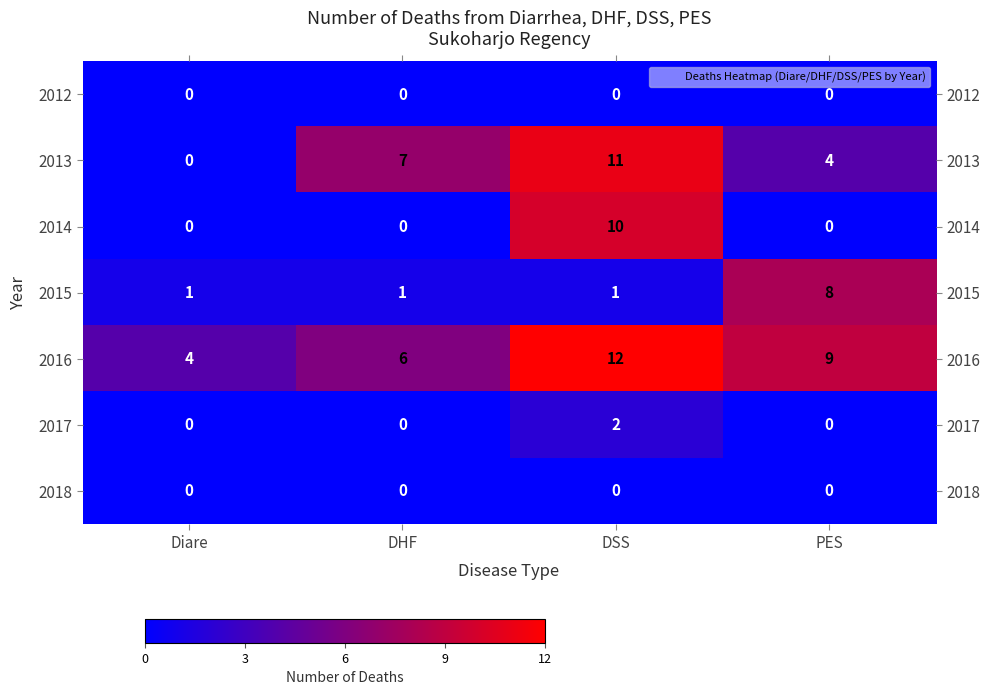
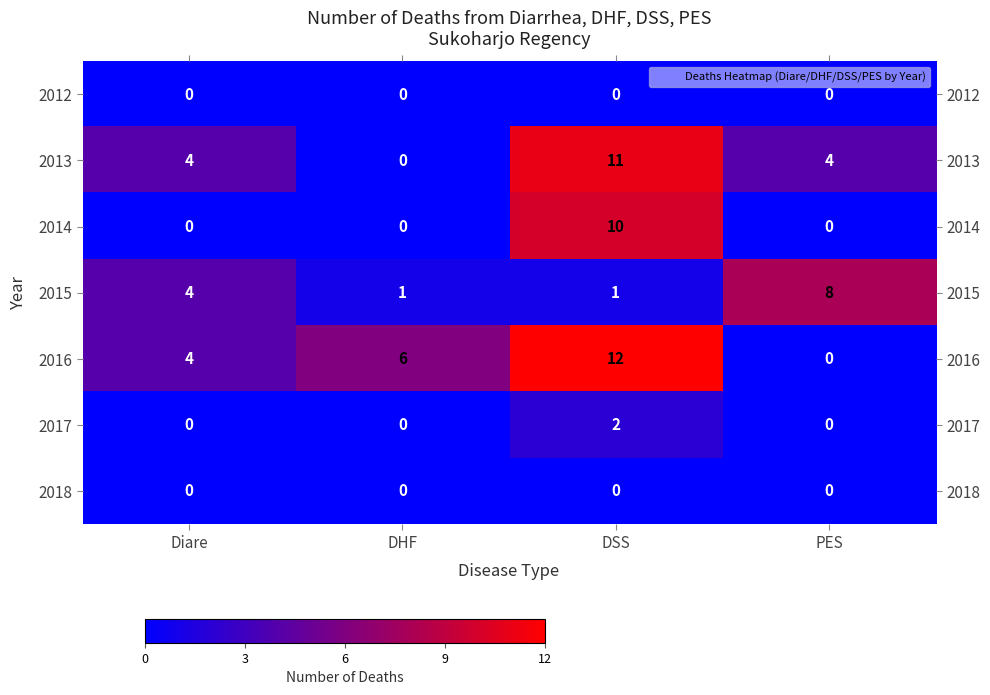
2013, Diare: 0 -> 4
2013, DHF: 7 -> 0
2015, Diare: 1 -> 4
2016, PES: 9 -> 0
